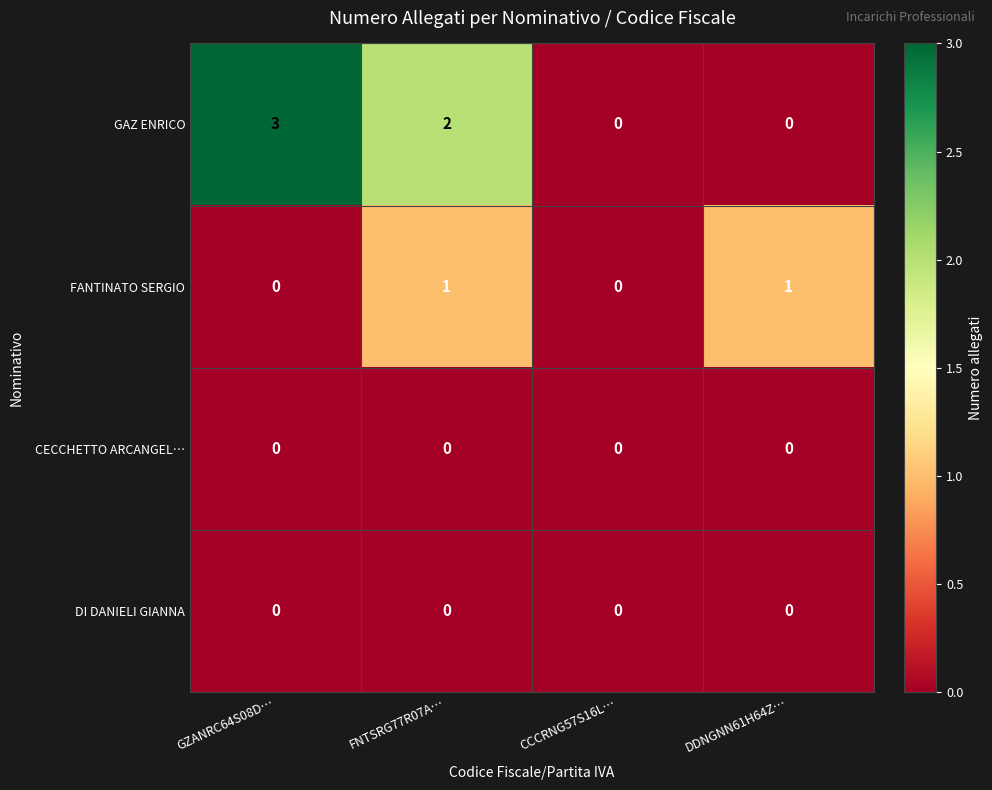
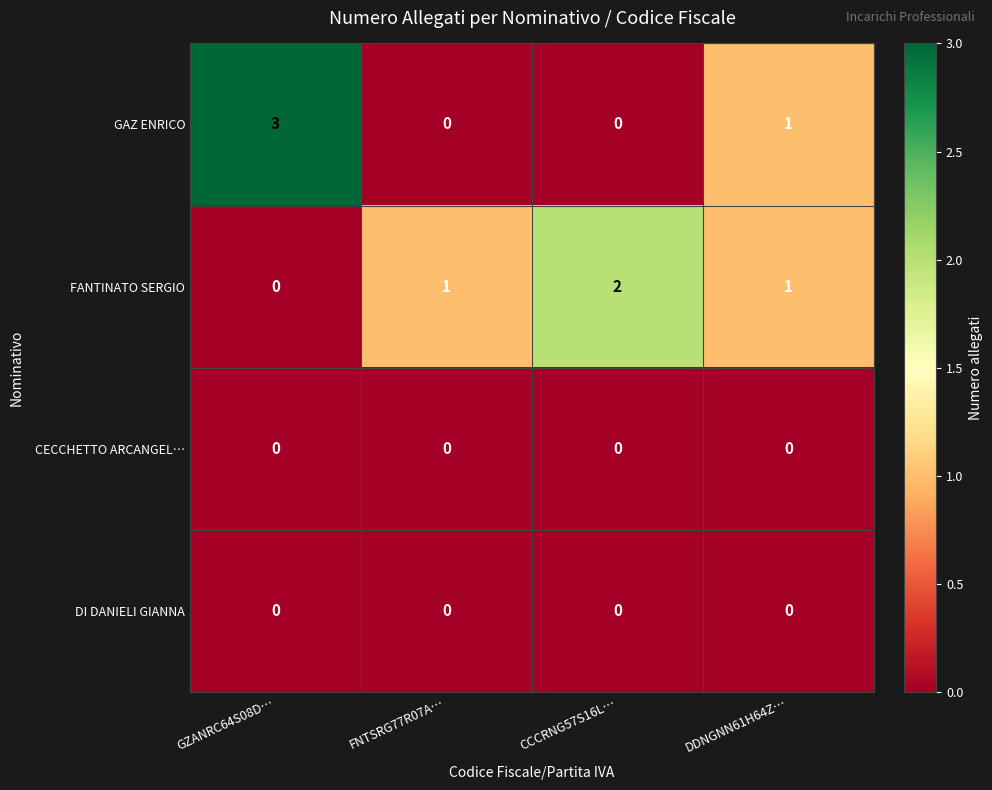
GAZ ENRICO, FNTSRG77R07A…: 2 -> 0
GAZ ENRICO, DDNGNN61H64Z…: 0 -> 1
FANTINATO SERGIO, CCCRNG57S16L…: 0 -> 2
